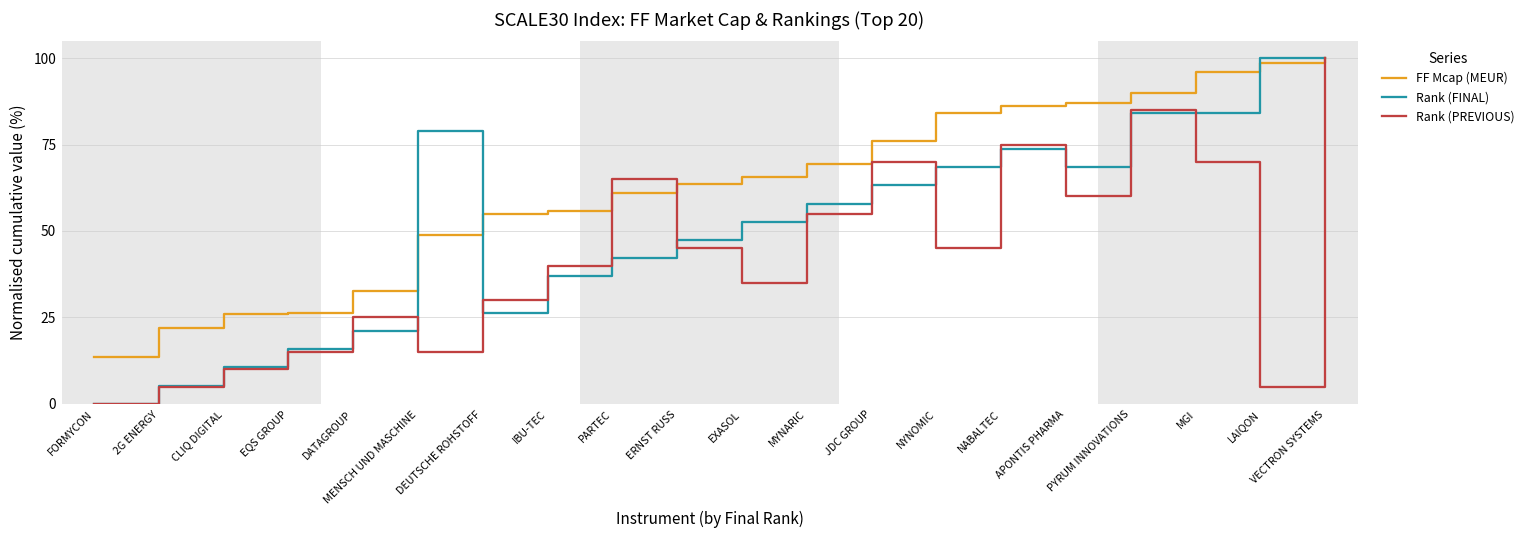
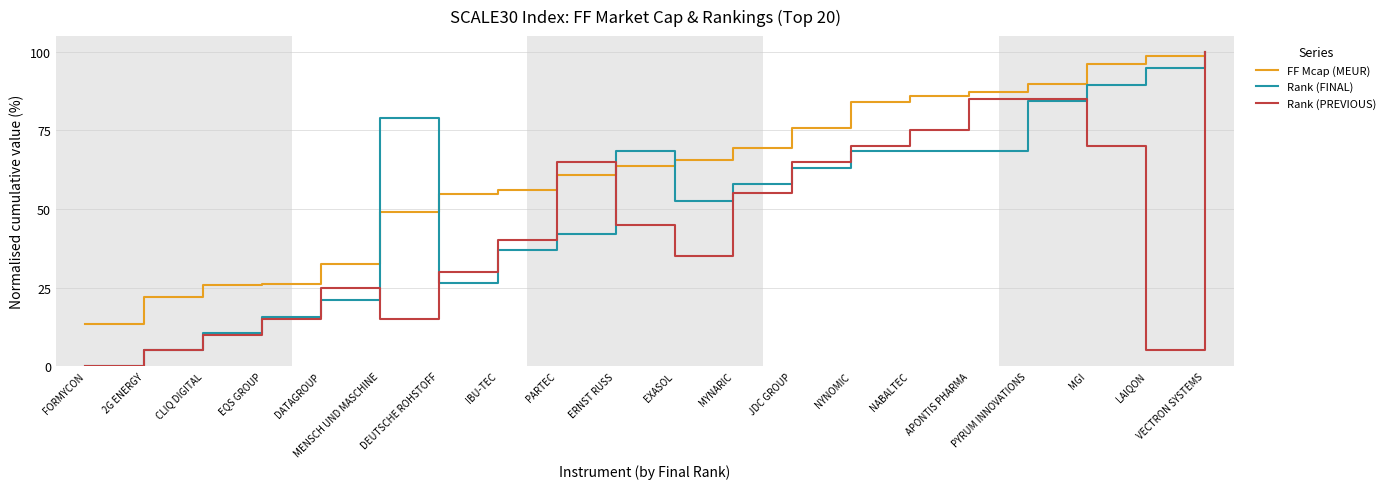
Rank (FINAL), ERNST RUSS: 47 -> 68
Rank (PREVIOUS), JDC GROUP: 70 -> 65
Rank (PREVIOUS), NYNOMIC: 45 -> 70
Rank (FINAL), NABALTEC: 74 -> 68
Rank (PREVIOUS), APONTIS PHARMA: 60 -> 85
Rank (FINAL), MGI: 84 -> 89
Rank (FINAL), LAIQON: 100 -> 95
